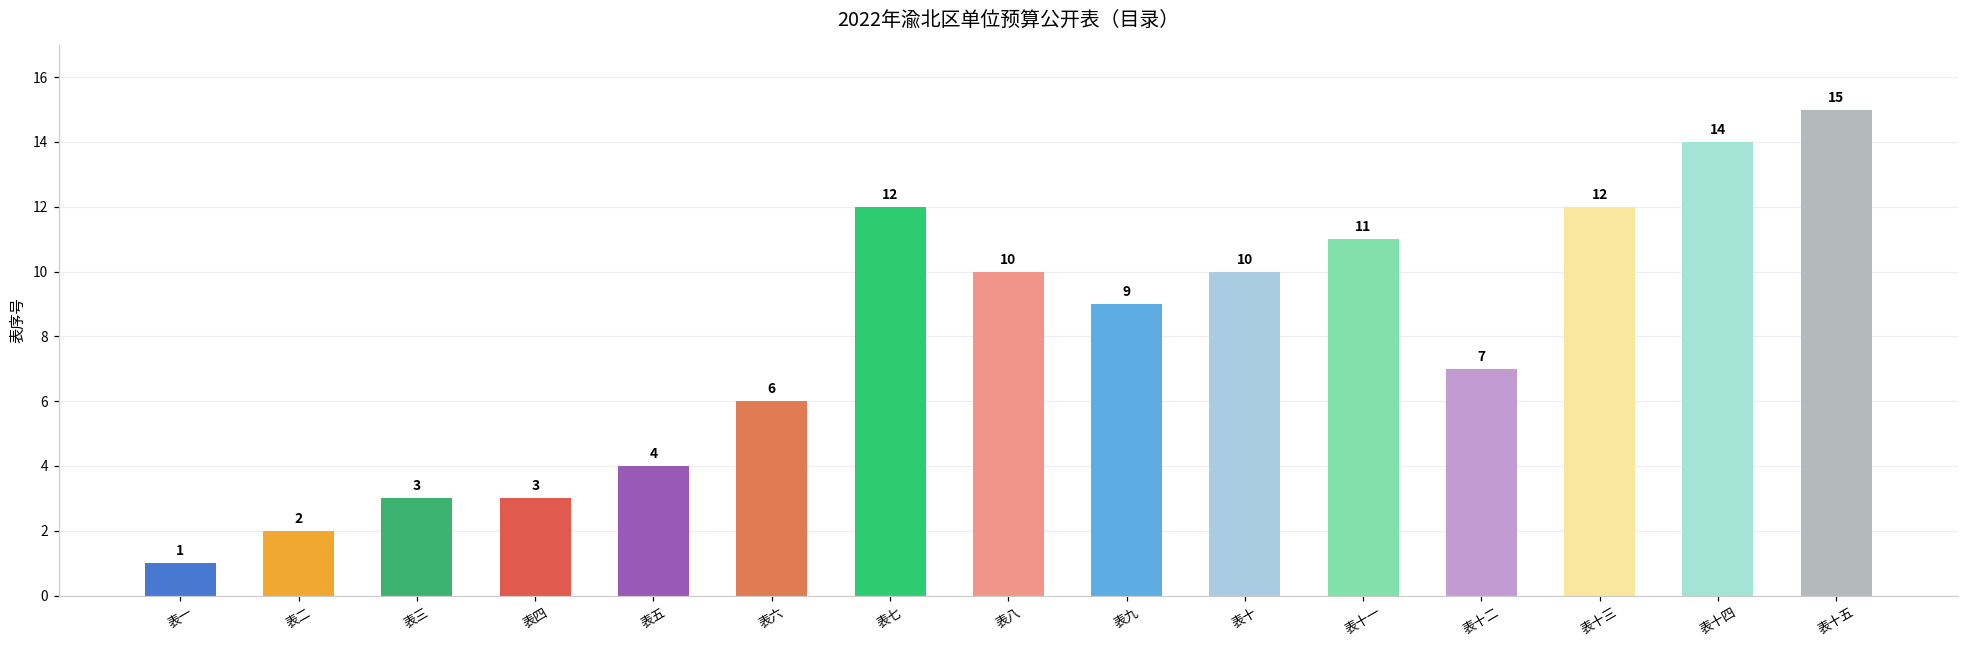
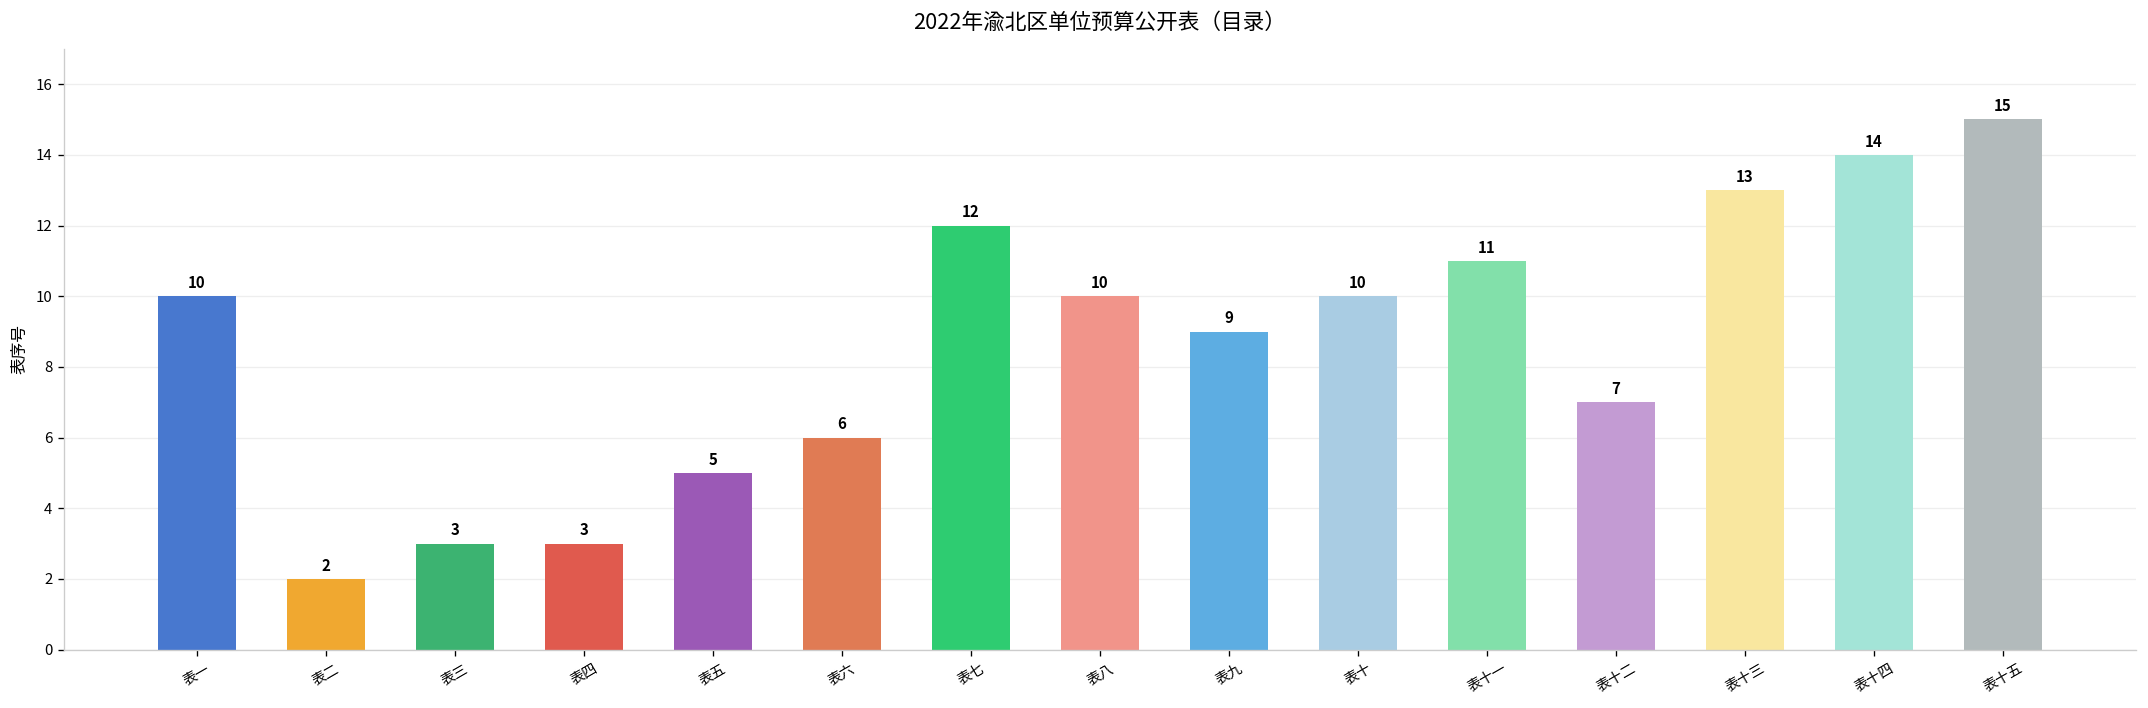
表一: 1 -> 10
表五: 4 -> 5
表十三: 12 -> 13
